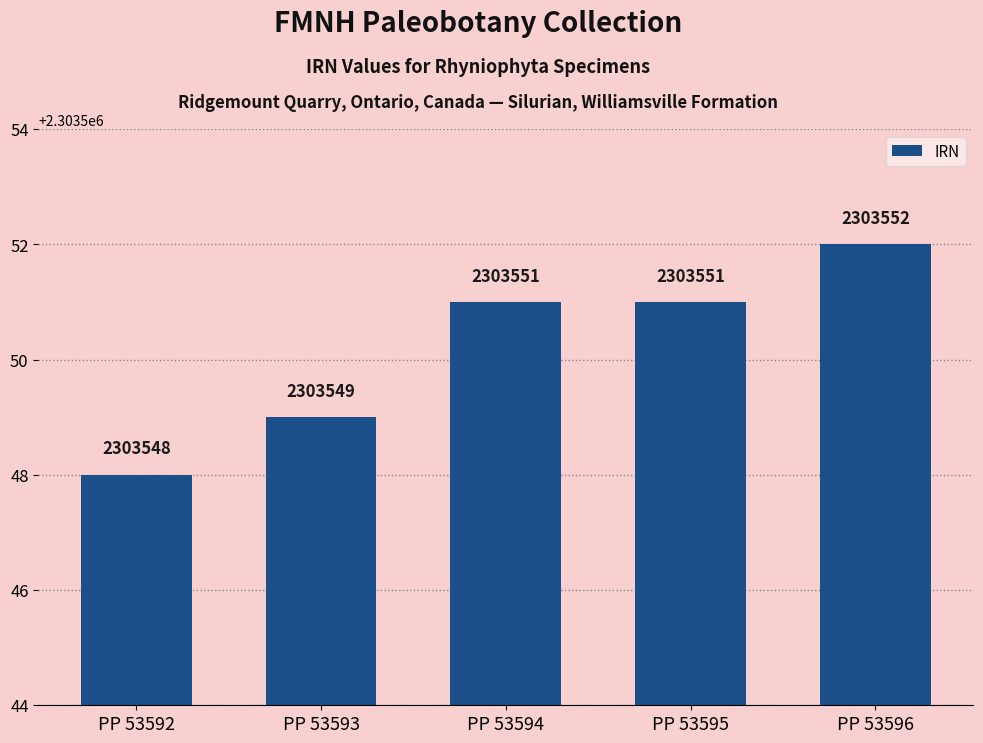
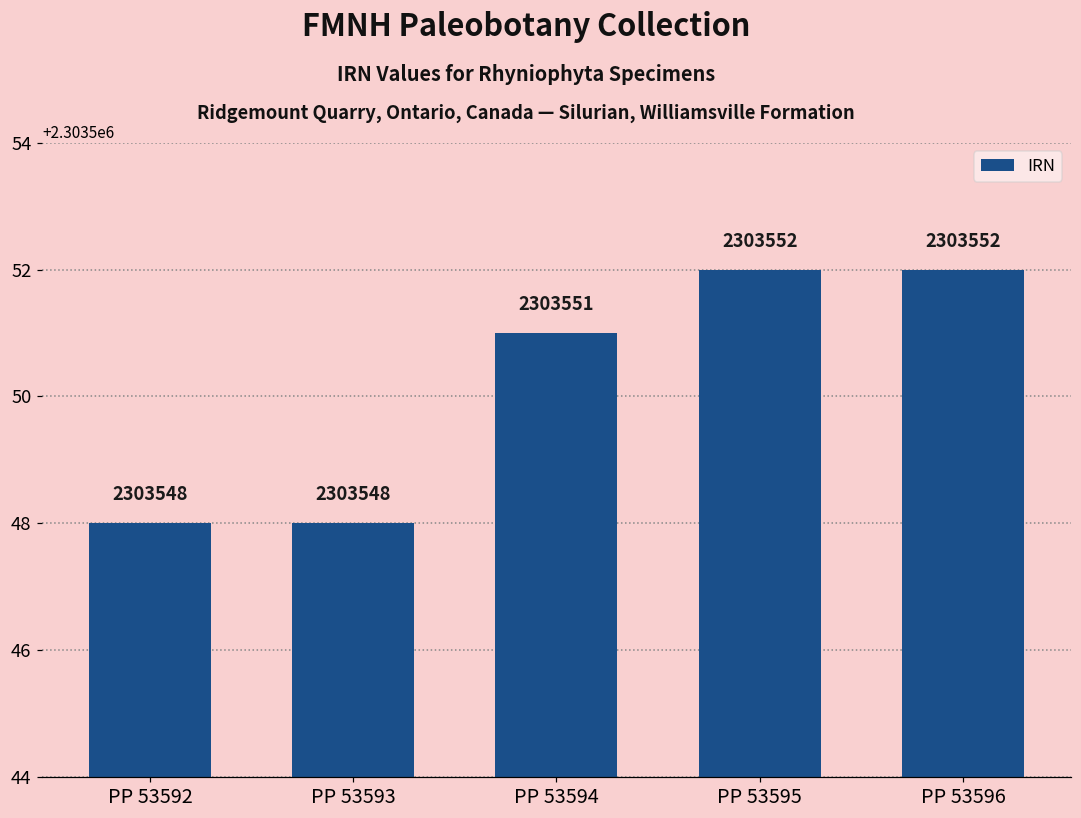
PP 53593: 2303549 -> 2303548
PP 53595: 2303551 -> 2303552
